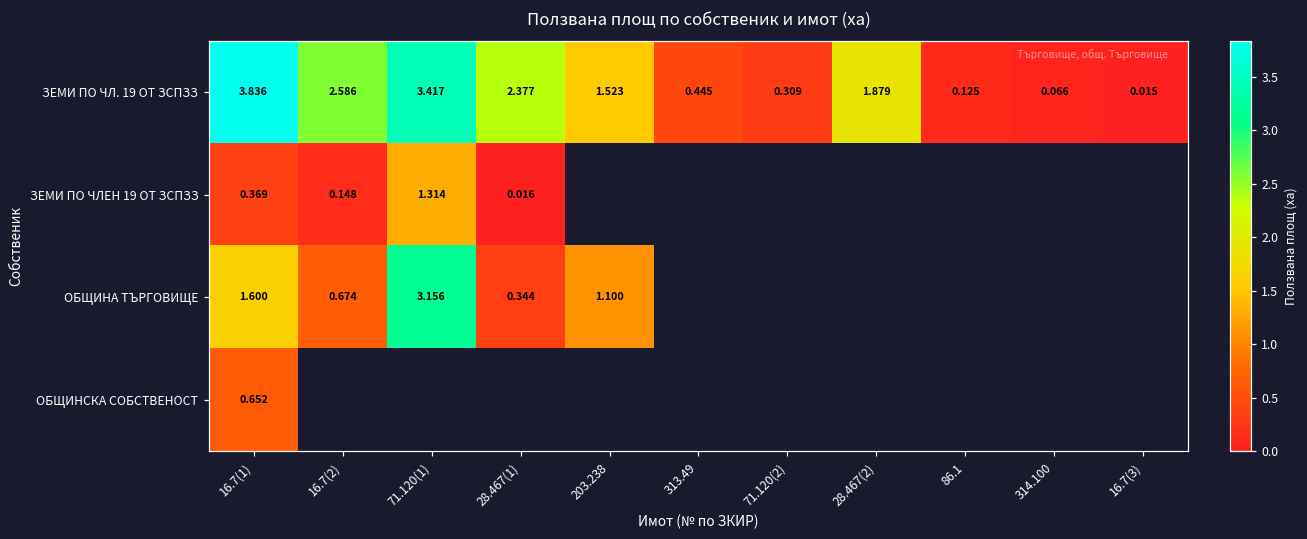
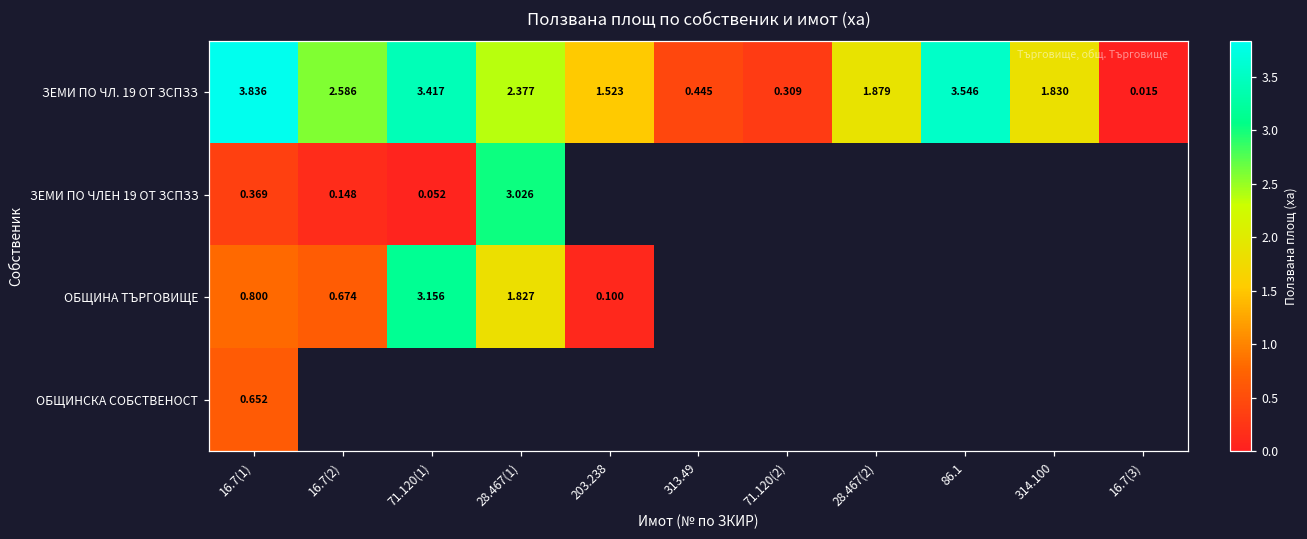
ЗЕМИ ПО ЧЛ. 19 ОТ ЗСПЗЗ, 86.1: 0.125 -> 3.546
ЗЕМИ ПО ЧЛ. 19 ОТ ЗСПЗЗ, 314.100: 0.066 -> 1.830
ЗЕМИ ПО ЧЛЕН 19 ОТ ЗСПЗЗ, 71.120(1): 1.314 -> 0.052
ЗЕМИ ПО ЧЛЕН 19 ОТ ЗСПЗЗ, 28.467(1): 0.016 -> 3.026
ОБЩИНА ТЪРГОВИЩЕ, 16.7(1): 1.600 -> 0.800
ОБЩИНА ТЪРГОВИЩЕ, 28.467(1): 0.344 -> 1.827
ОБЩИНА ТЪРГОВИЩЕ, 203.238: 1.100 -> 0.100
